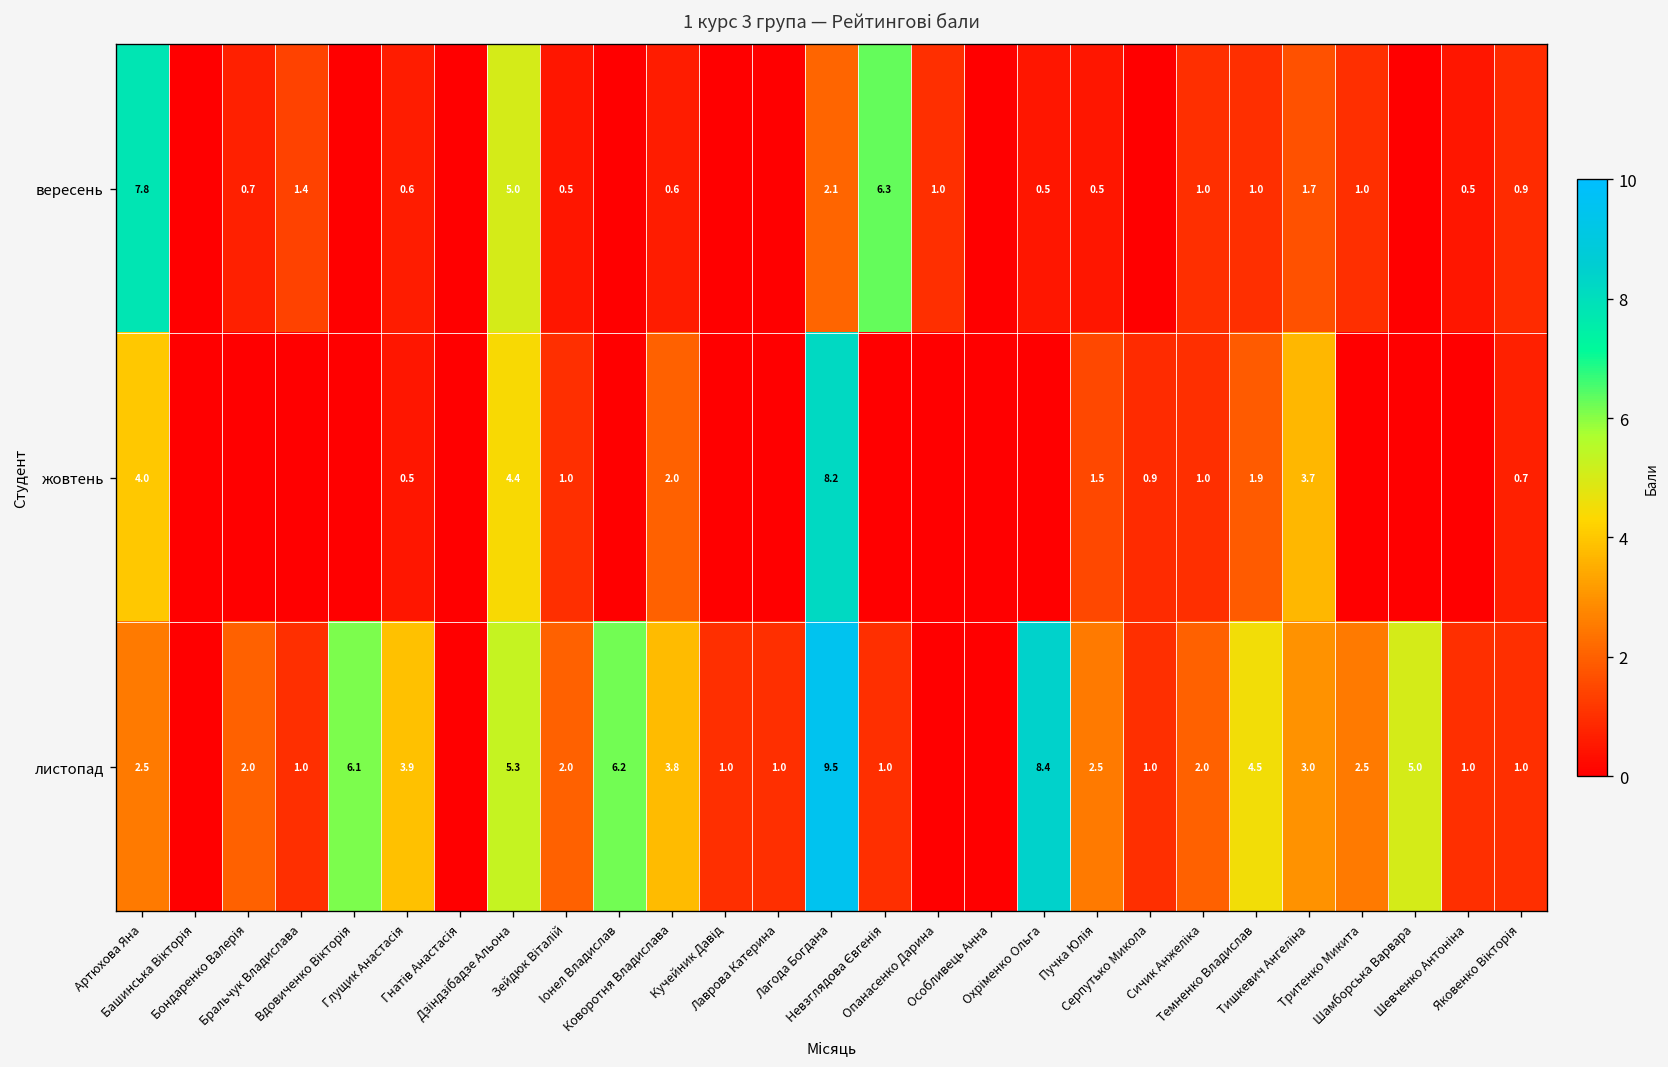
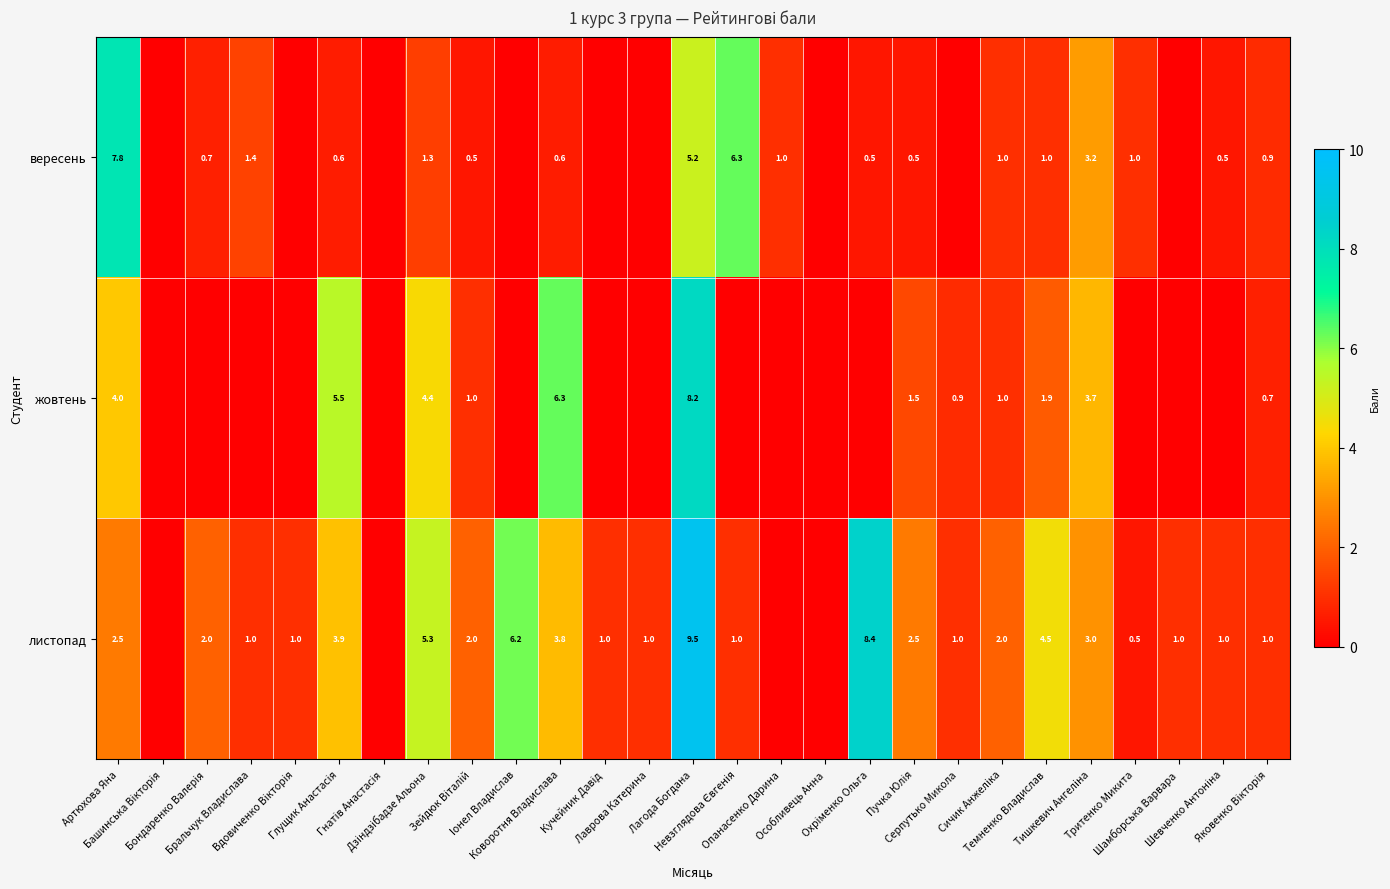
вересень, Дзіндзібадзе Альона: 5.0 -> 1.3
вересень, Лагода Богдана: 2.1 -> 5.2
вересень, Тишкевич Ангеліна: 1.7 -> 3.2
жовтень, Глущик Анастасія: 0.5 -> 5.5
жовтень, Коворотня Владислава: 2.0 -> 6.3
листопад, Вдовиченко Вікторія: 6.1 -> 1.0
листопад, Тритенко Микита: 2.5 -> 0.5
листопад, Шамборська Варвара: 5.0 -> 1.0
